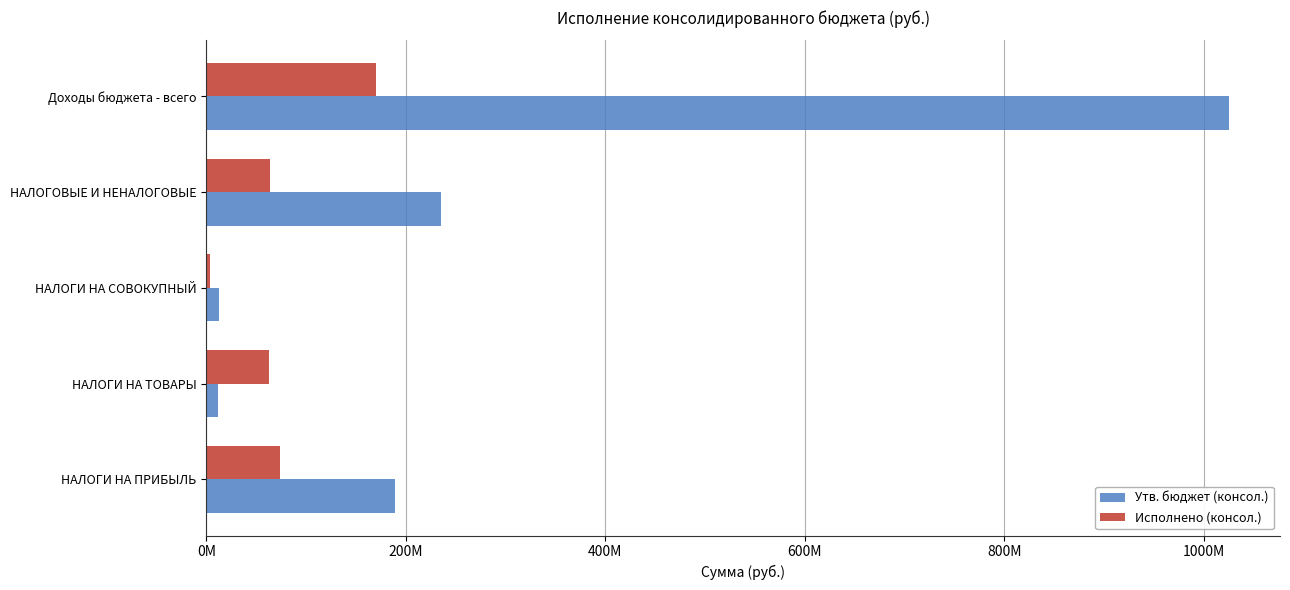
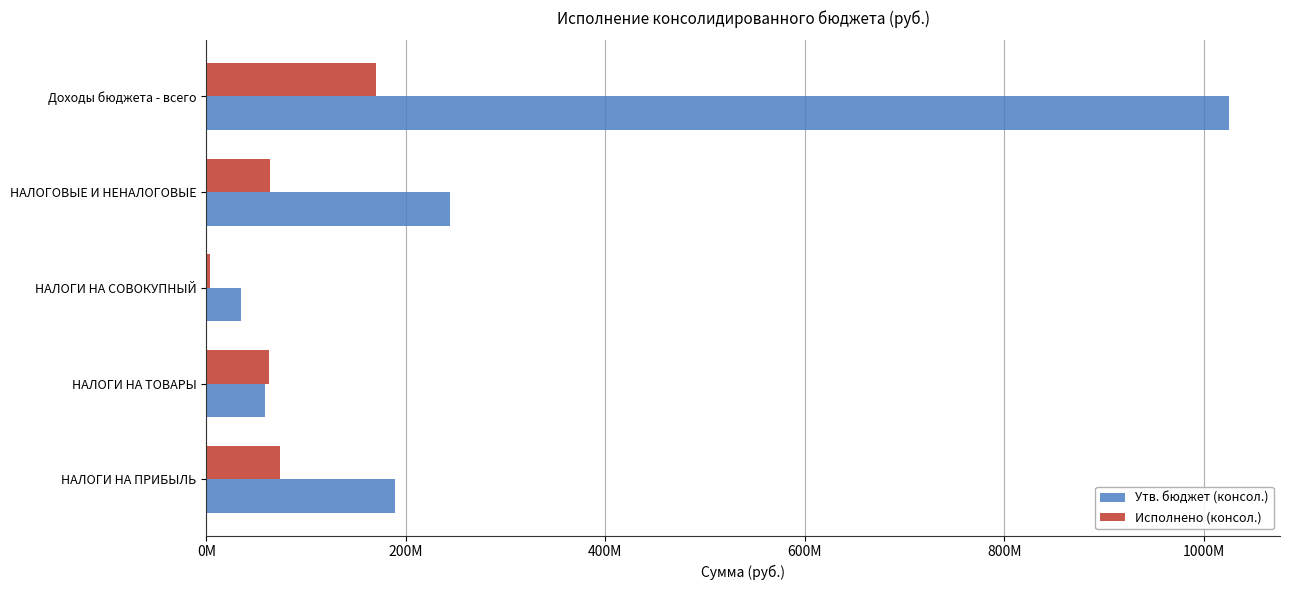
Утв. бюджет (консол.), НАЛОГОВЫЕ И НЕНАЛОГОВЫЕ: 235000000 -> 244000000
Утв. бюджет (консол.), НАЛОГИ НА СОВОКУПНЫЙ: 10000000 -> 30000000
Утв. бюджет (консол.), НАЛОГИ НА ТОВАРЫ: 10000000 -> 60000000
